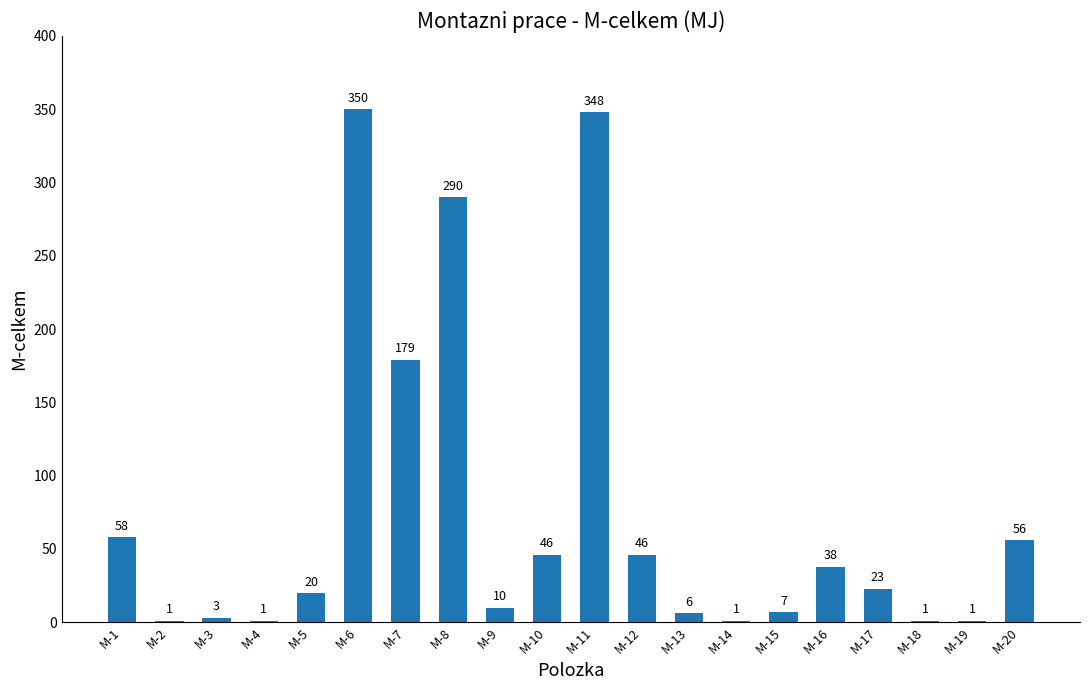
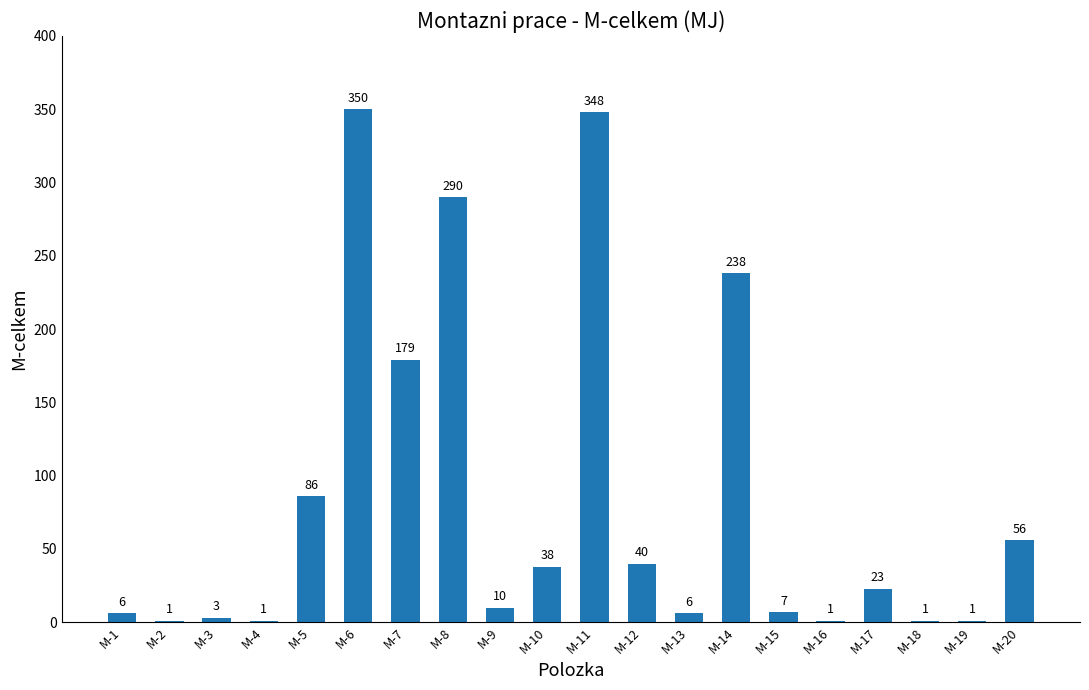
M-1: 58 -> 6
M-5: 20 -> 86
M-10: 46 -> 38
M-12: 46 -> 40
M-14: 1 -> 238
M-16: 38 -> 1
